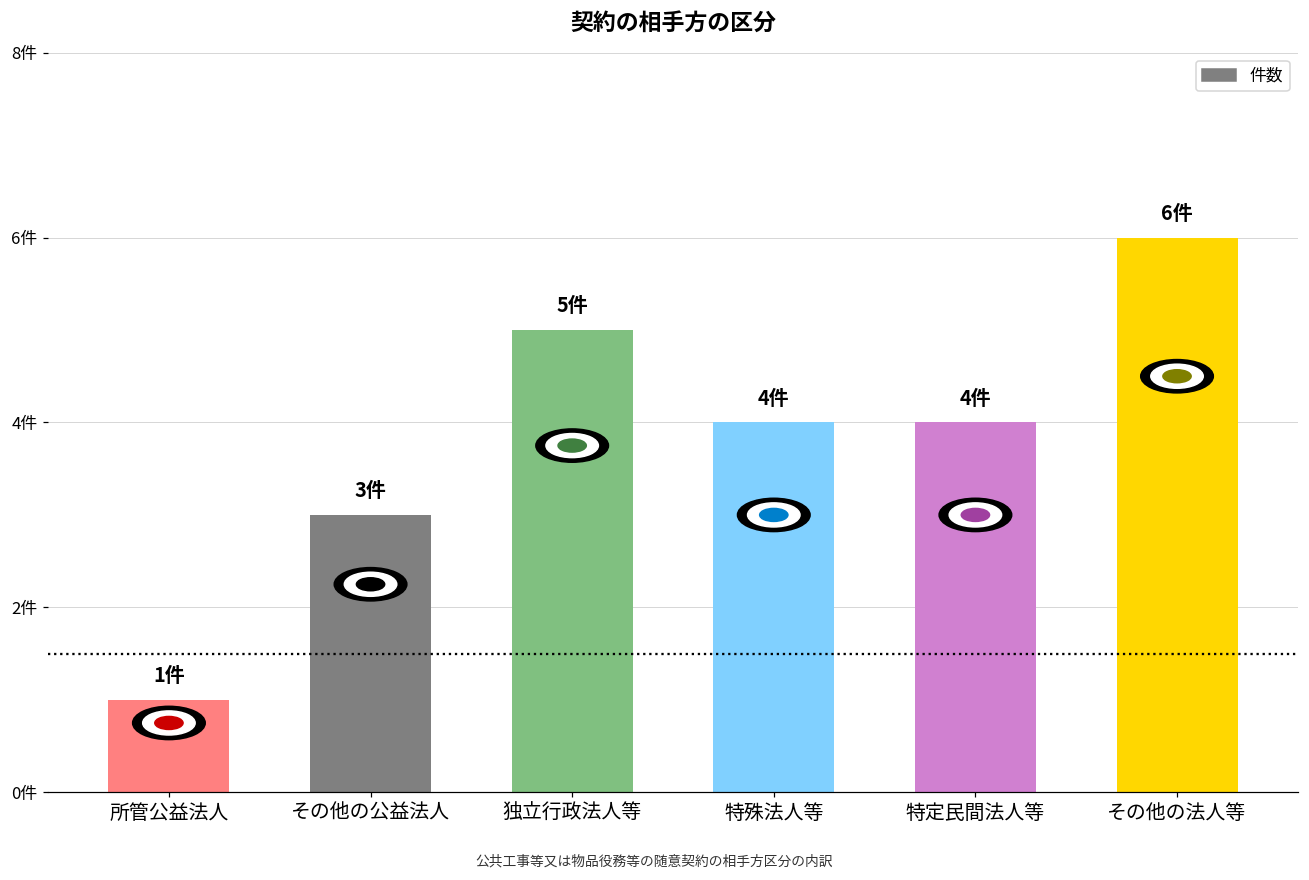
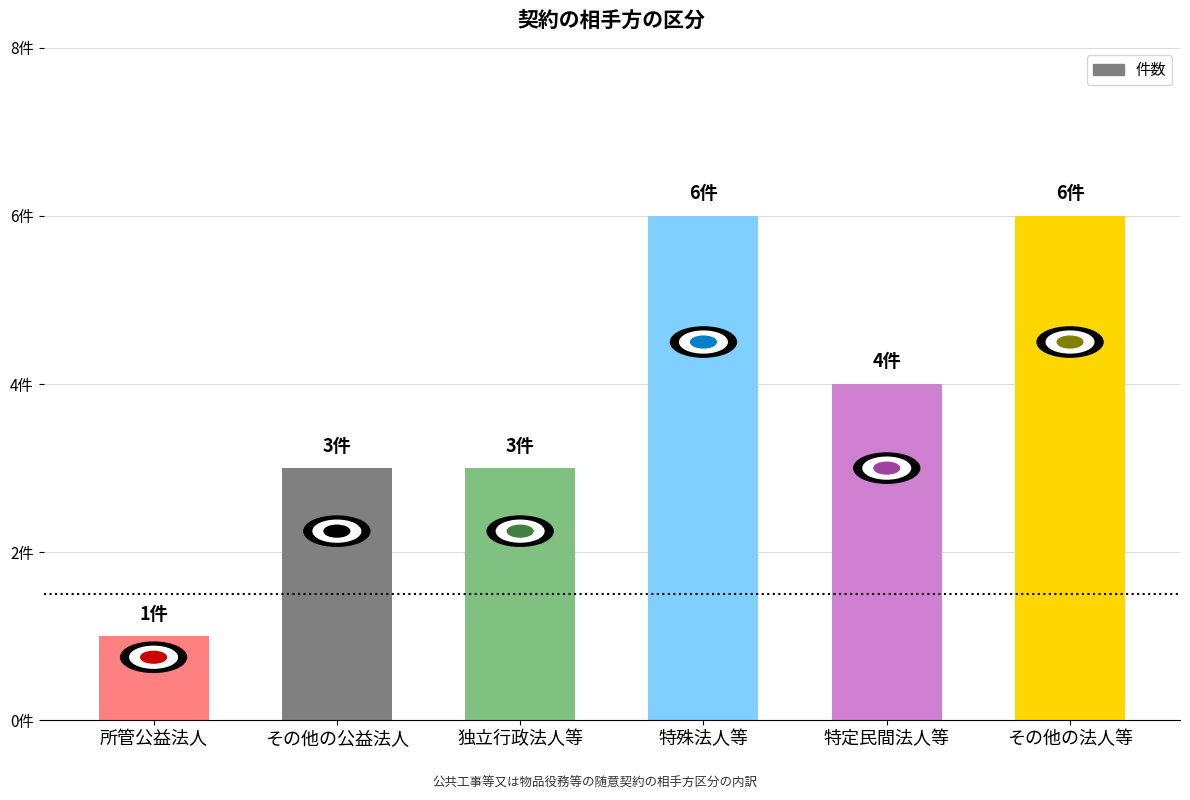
独立行政法人等: 5件 -> 3件
特殊法人等: 4件 -> 6件
